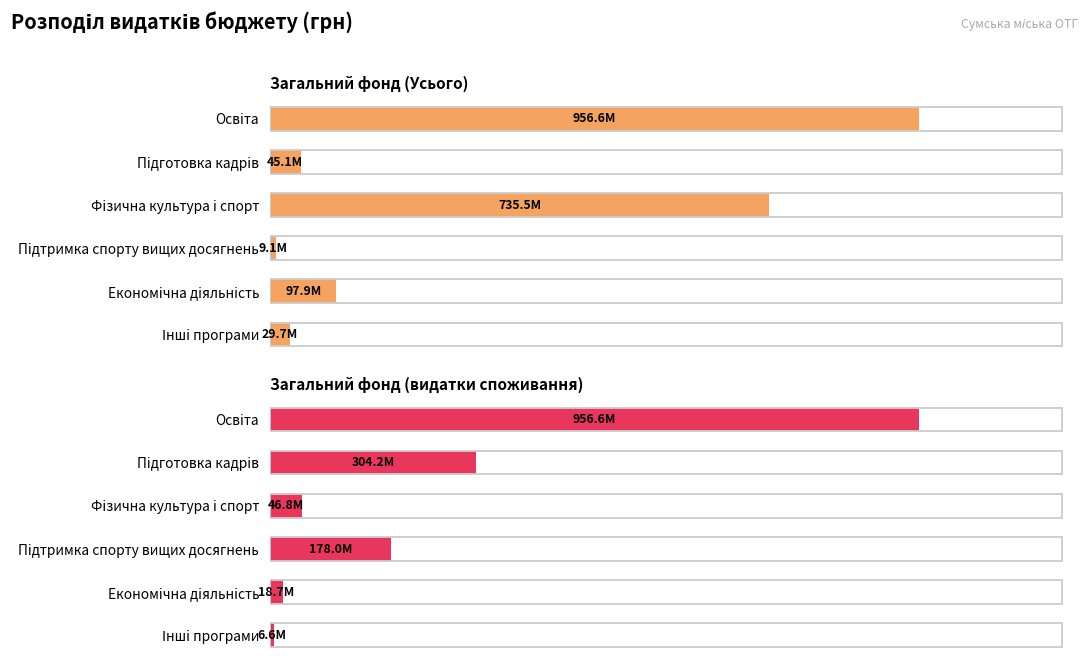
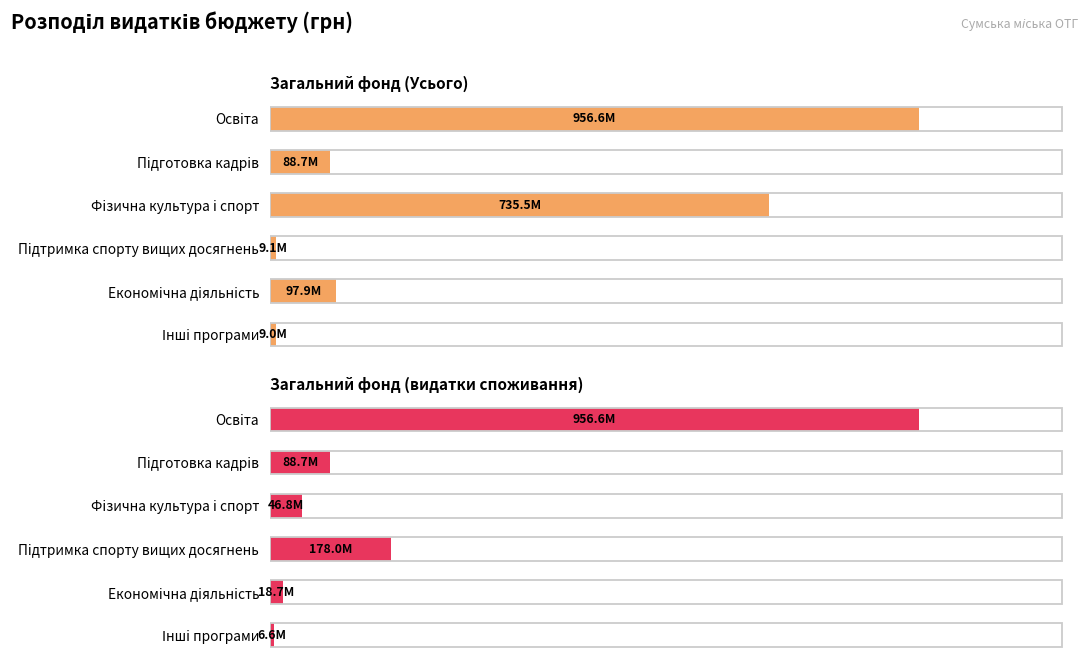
Загальний фонд (Усього), Підготовка кадрів: 45.1M -> 88.7M
Загальний фонд (Усього), Інші програми: 29.7M -> 9.0M
Загальний фонд (видатки споживання), Підготовка кадрів: 304.2M -> 88.7M
